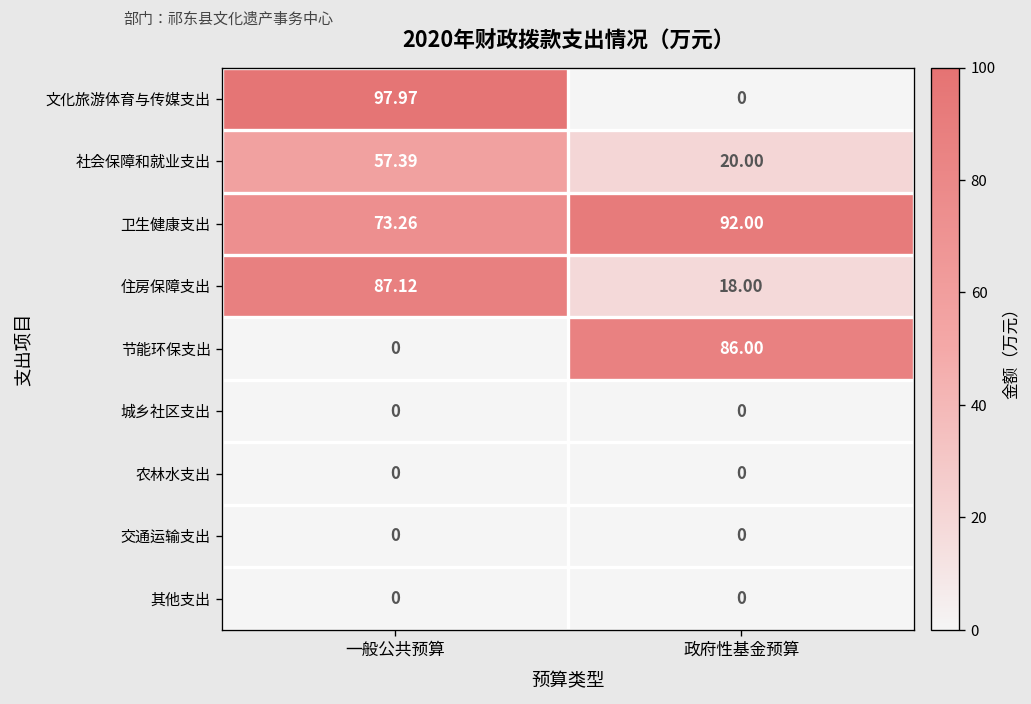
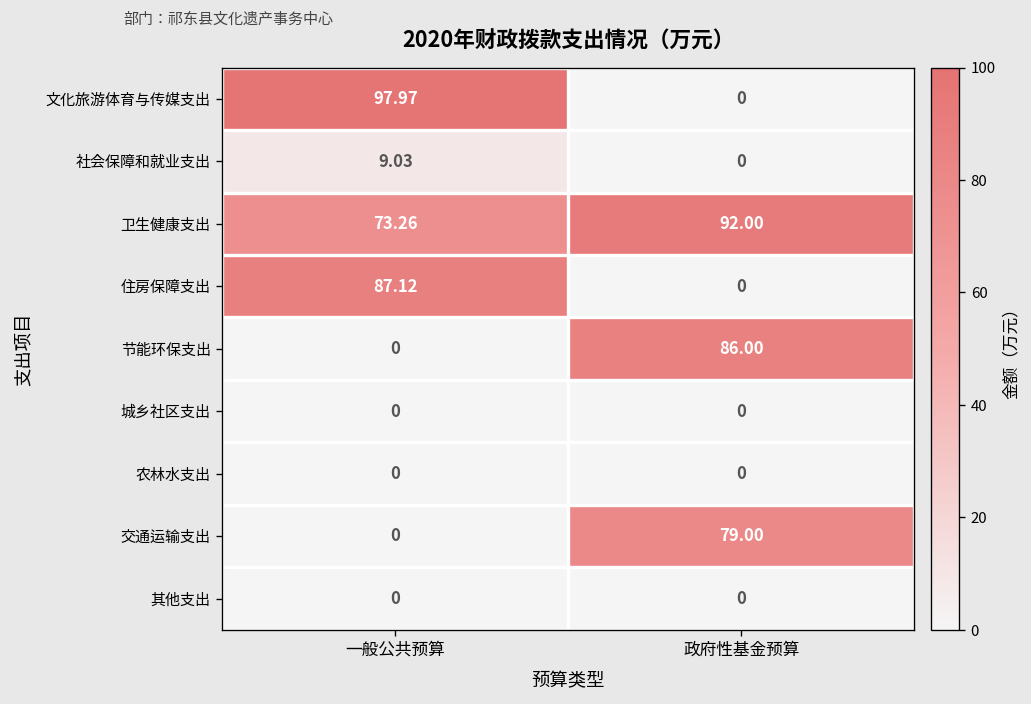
社会保障和就业支出, 一般公共预算: 57.39 -> 9.03
社会保障和就业支出, 政府性基金预算: 20.00 -> 0
住房保障支出, 政府性基金预算: 18.00 -> 0
交通运输支出, 政府性基金预算: 0 -> 79.00
